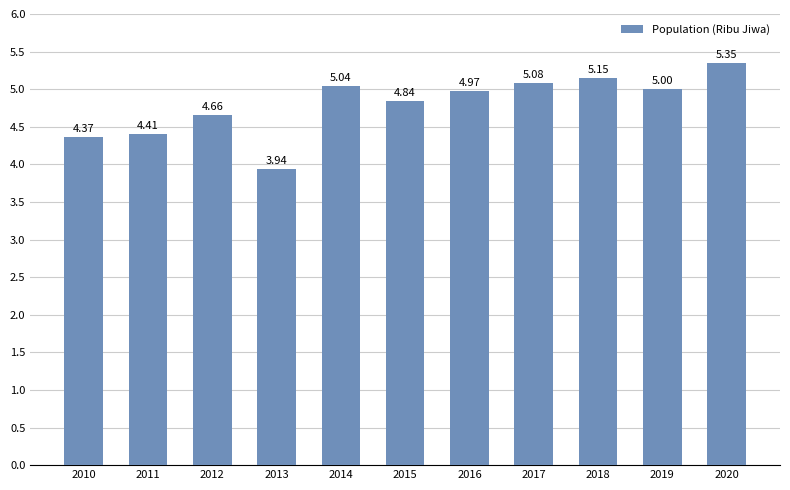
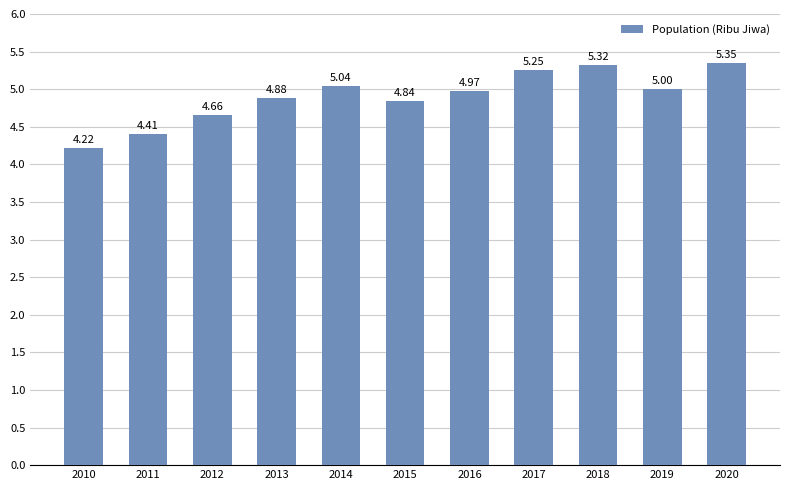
2010: 4.37 -> 4.22
2013: 3.94 -> 4.88
2017: 5.08 -> 5.25
2018: 5.15 -> 5.32
